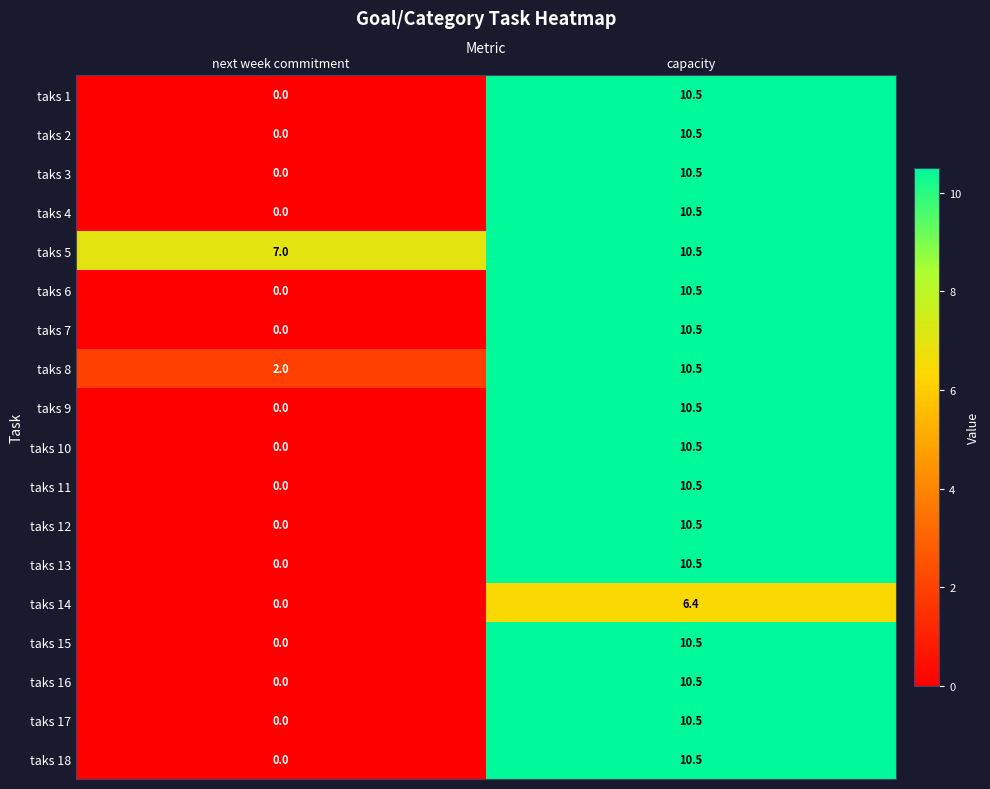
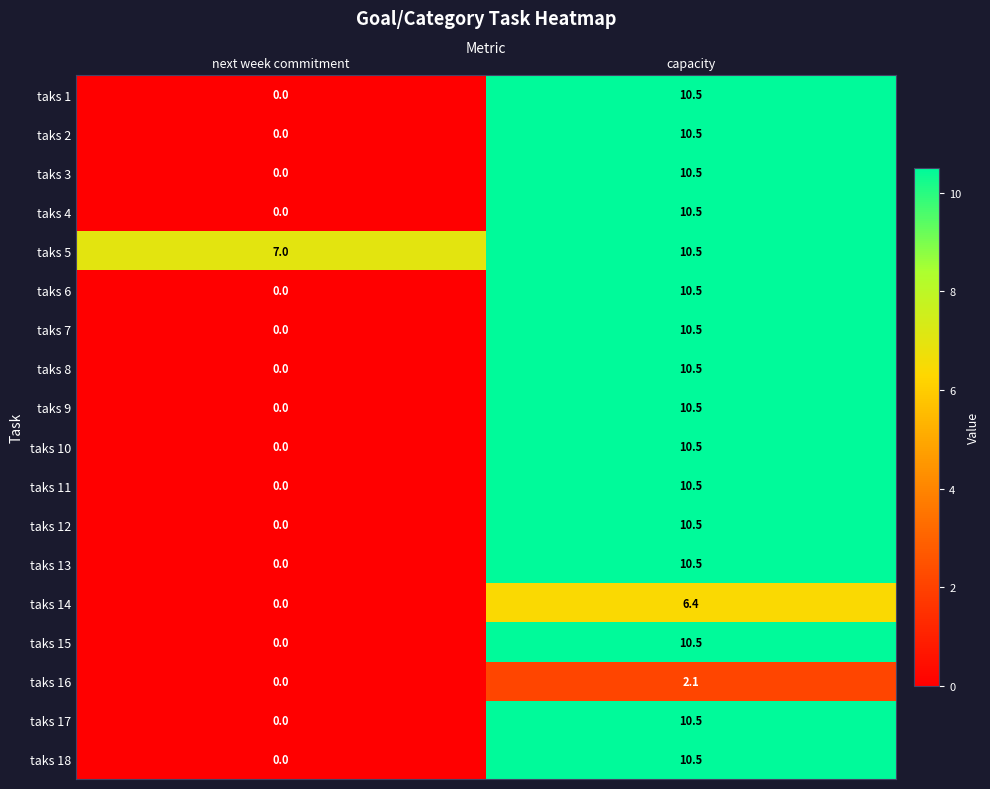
taks 8, next week commitment: 2.0 -> 0.0
taks 16, capacity: 10.5 -> 2.1
